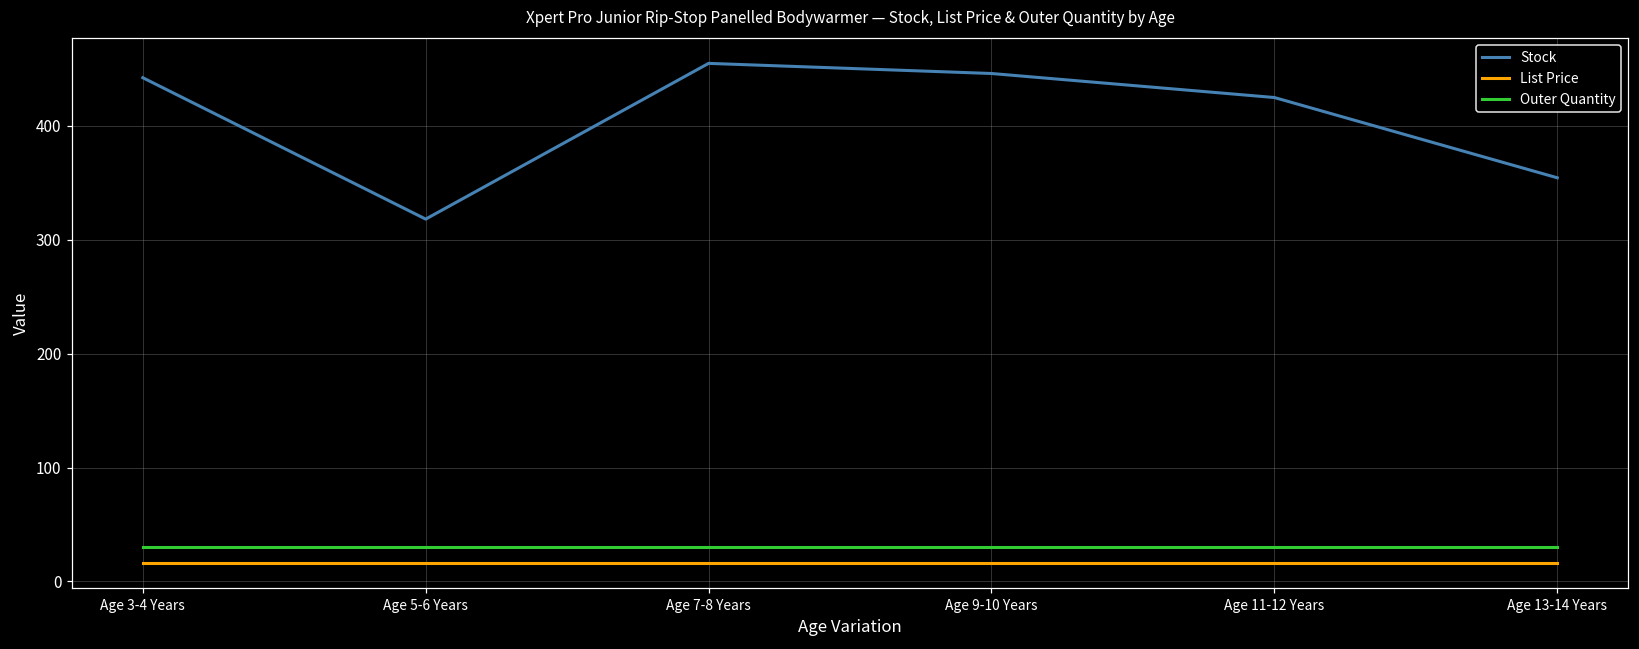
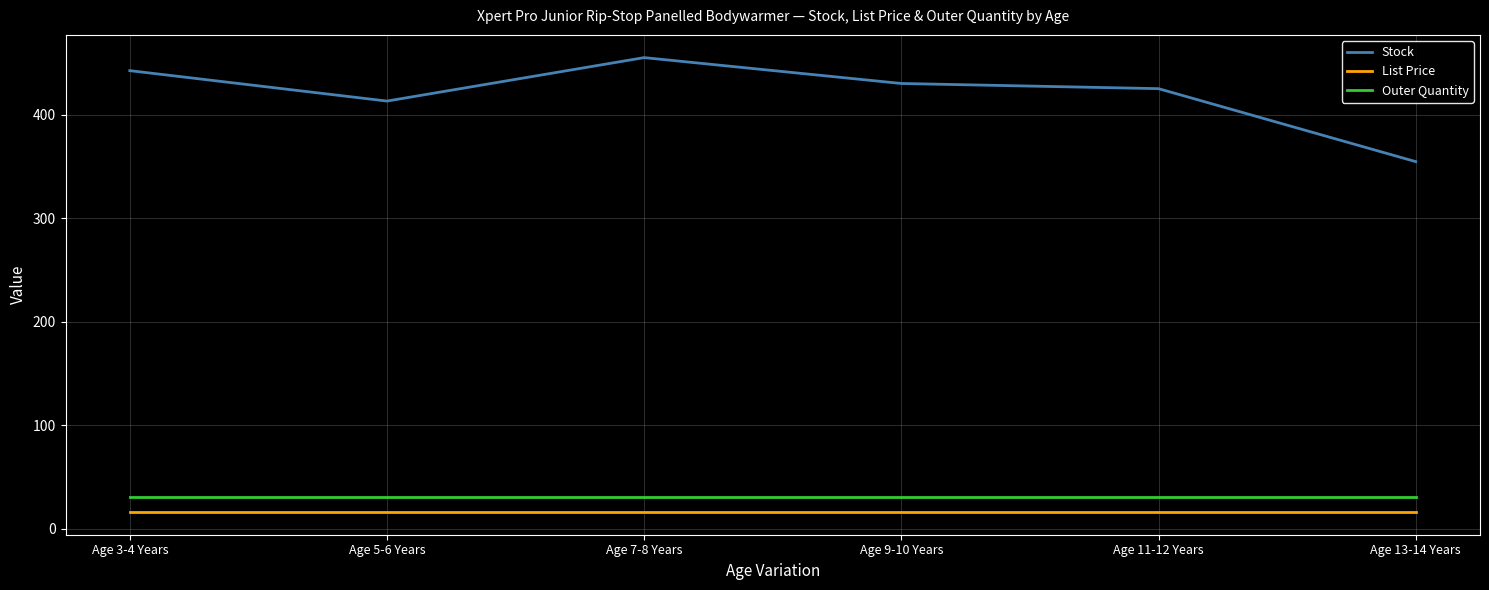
Stock, Age 5-6 Years: 318 -> 413
Stock, Age 9-10 Years: 446 -> 430
